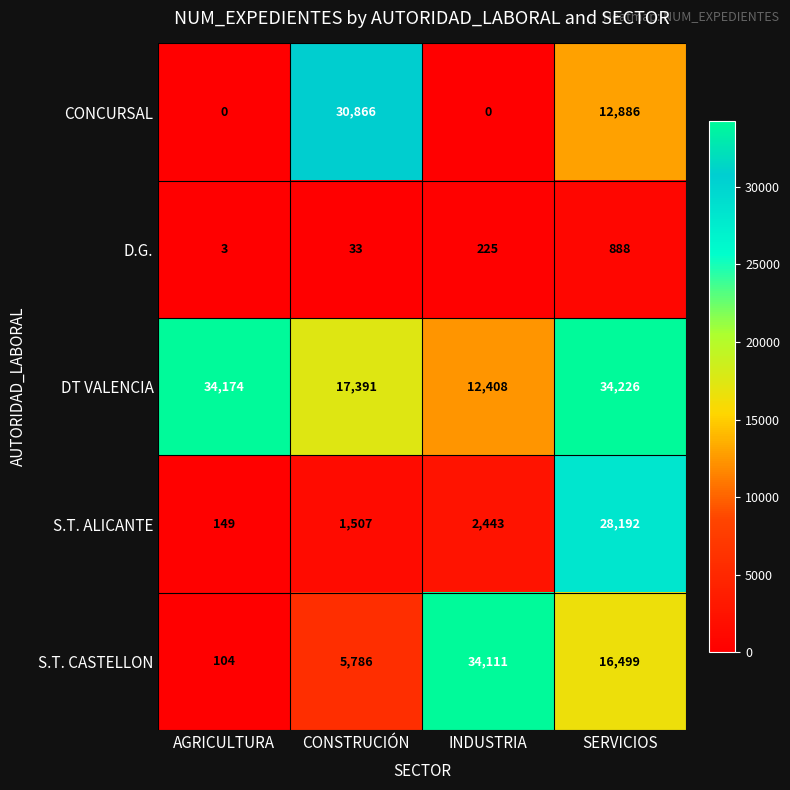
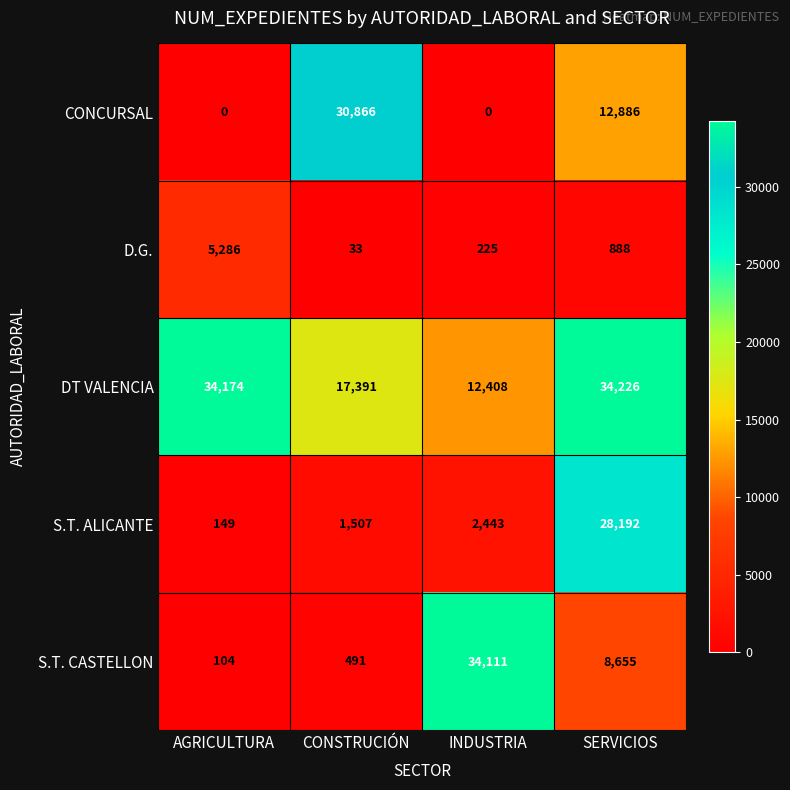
D.G., AGRICULTURA: 3 -> 5,286
S.T. CASTELLON, CONSTRUCIÓN: 5,786 -> 491
S.T. CASTELLON, SERVICIOS: 16,499 -> 8,655
